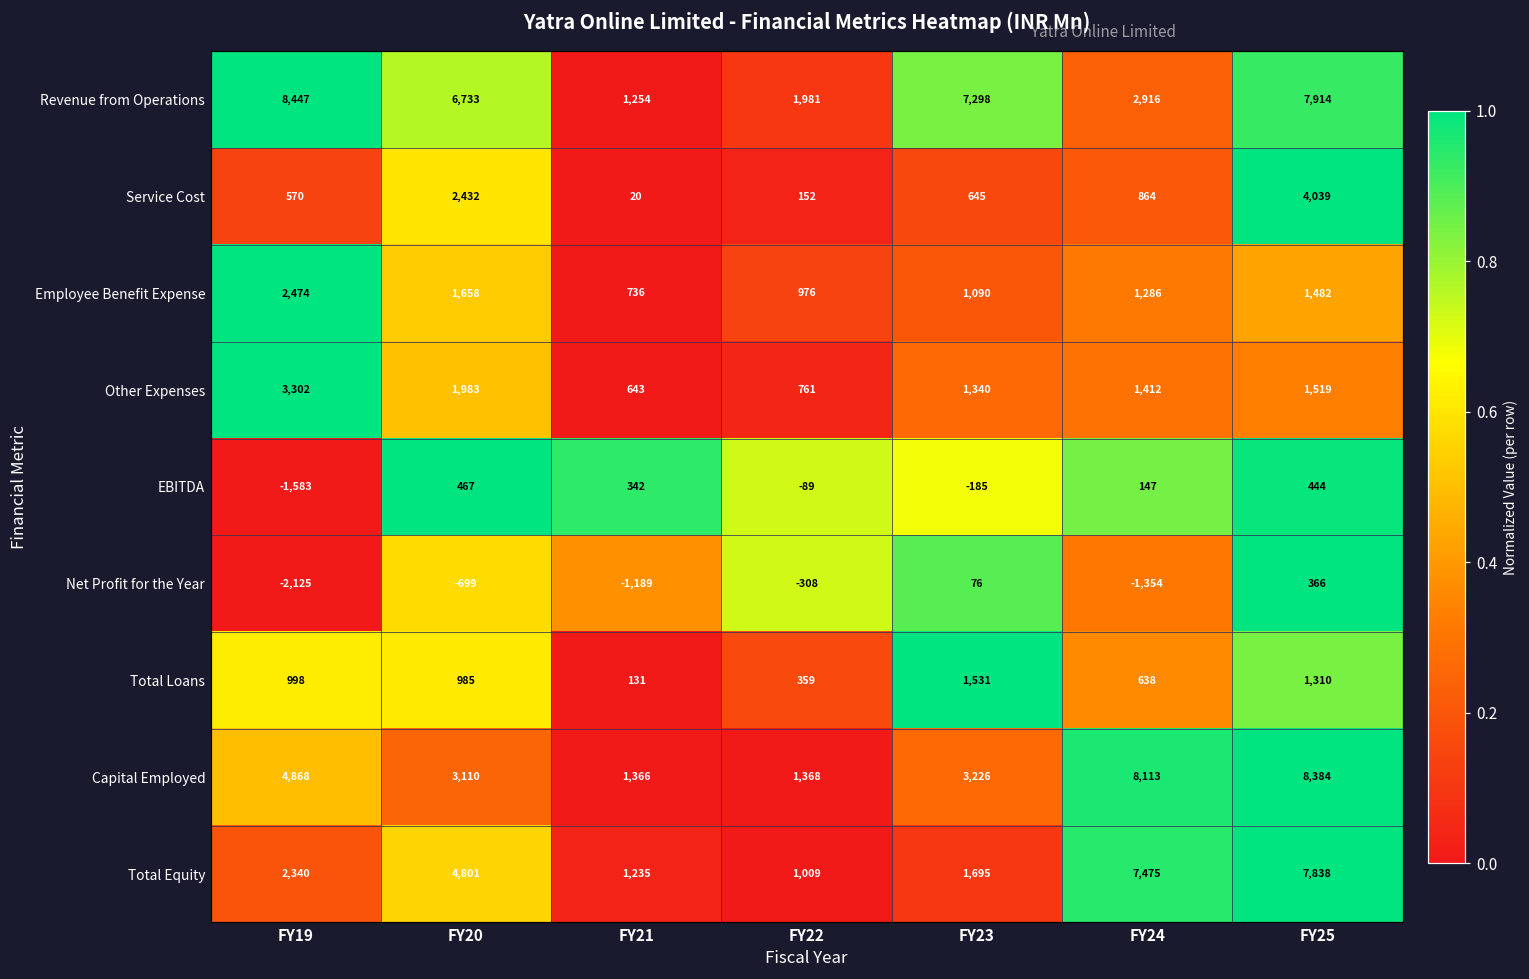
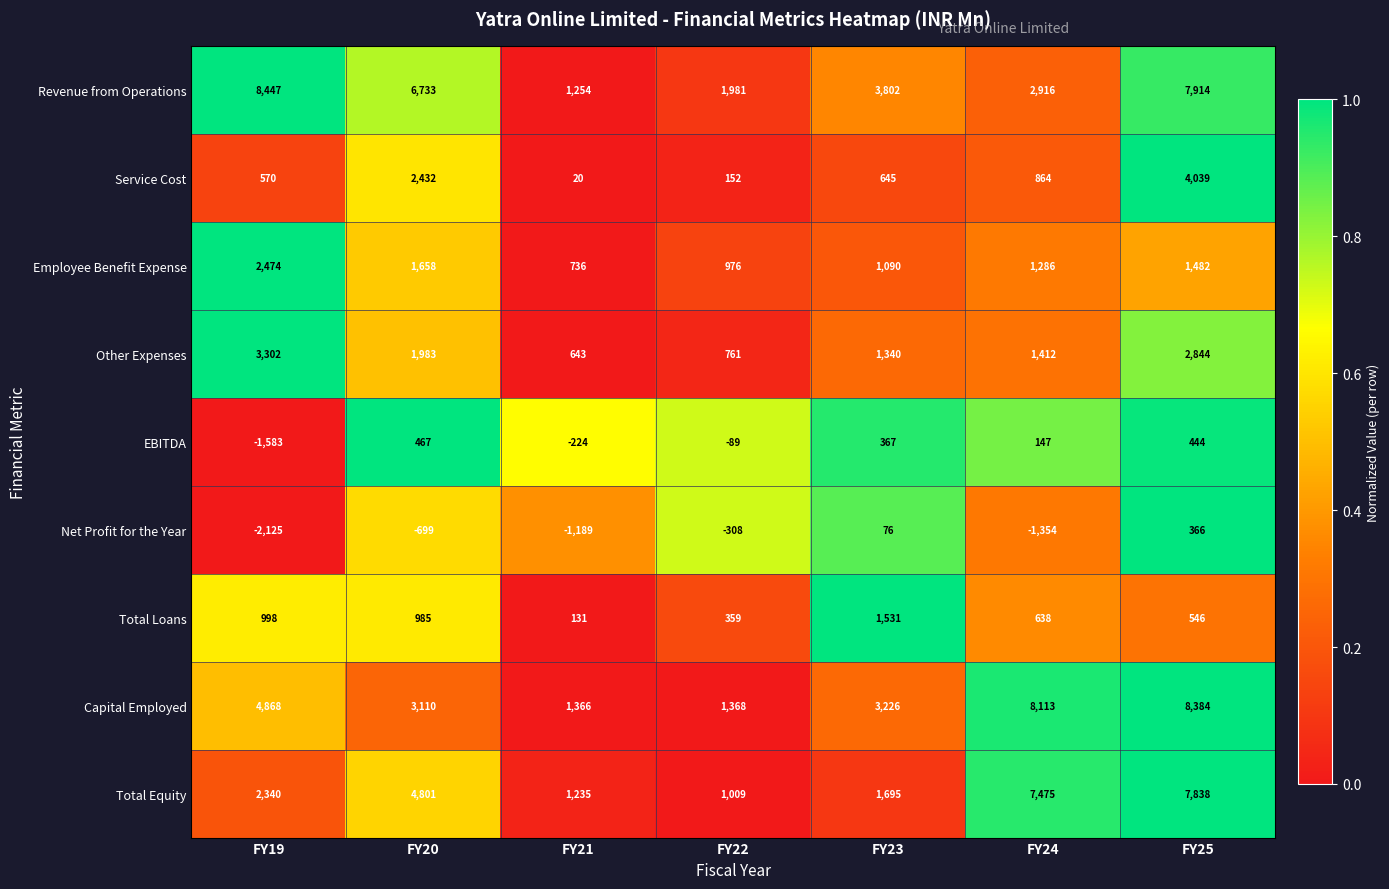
Revenue from Operations, FY23: 7,298 -> 3,802
Other Expenses, FY25: 1,519 -> 2,844
EBITDA, FY21: 342 -> -224
EBITDA, FY23: -185 -> 367
Total Loans, FY25: 1,310 -> 546
